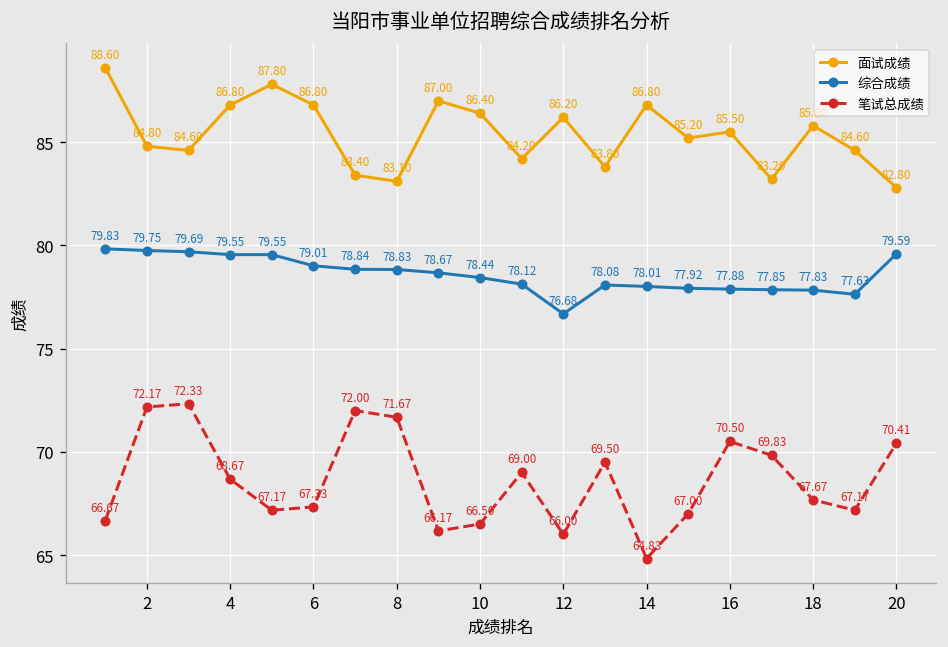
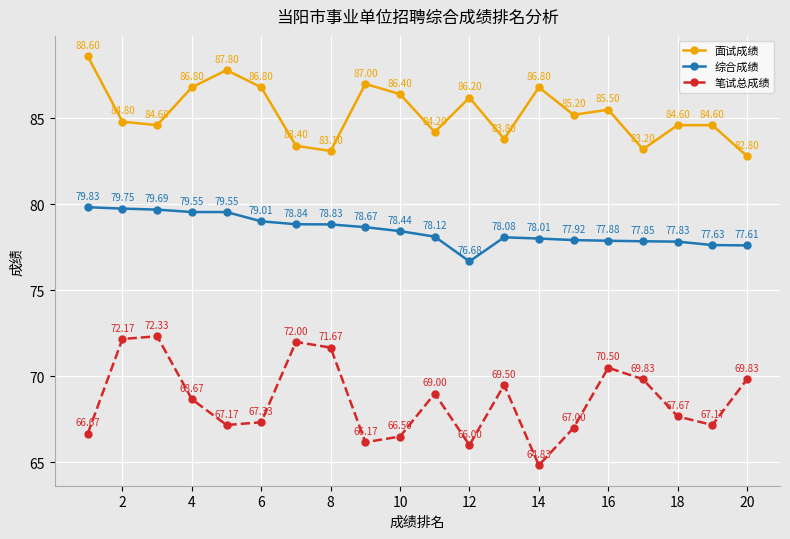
面试成绩, 18: 85.8 -> 84.6
综合成绩, 20: 79.59 -> 77.61
笔试总成绩, 20: 70.41 -> 69.83
